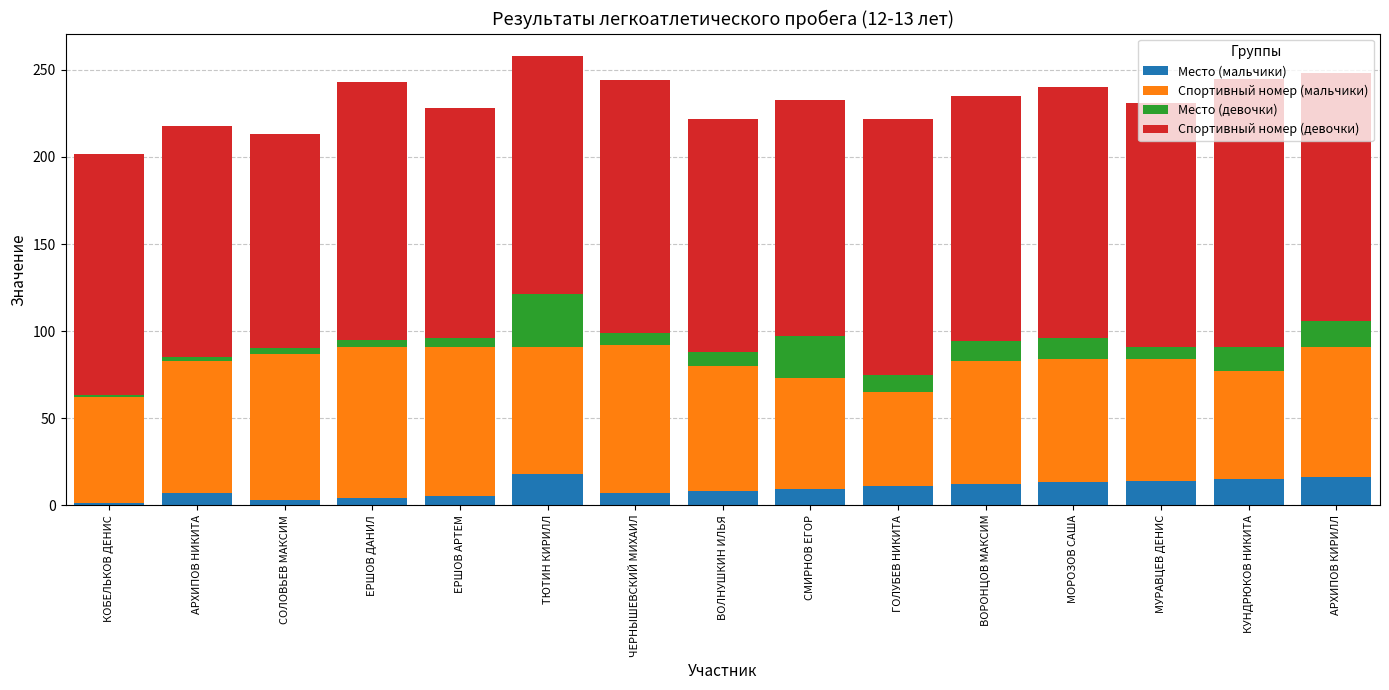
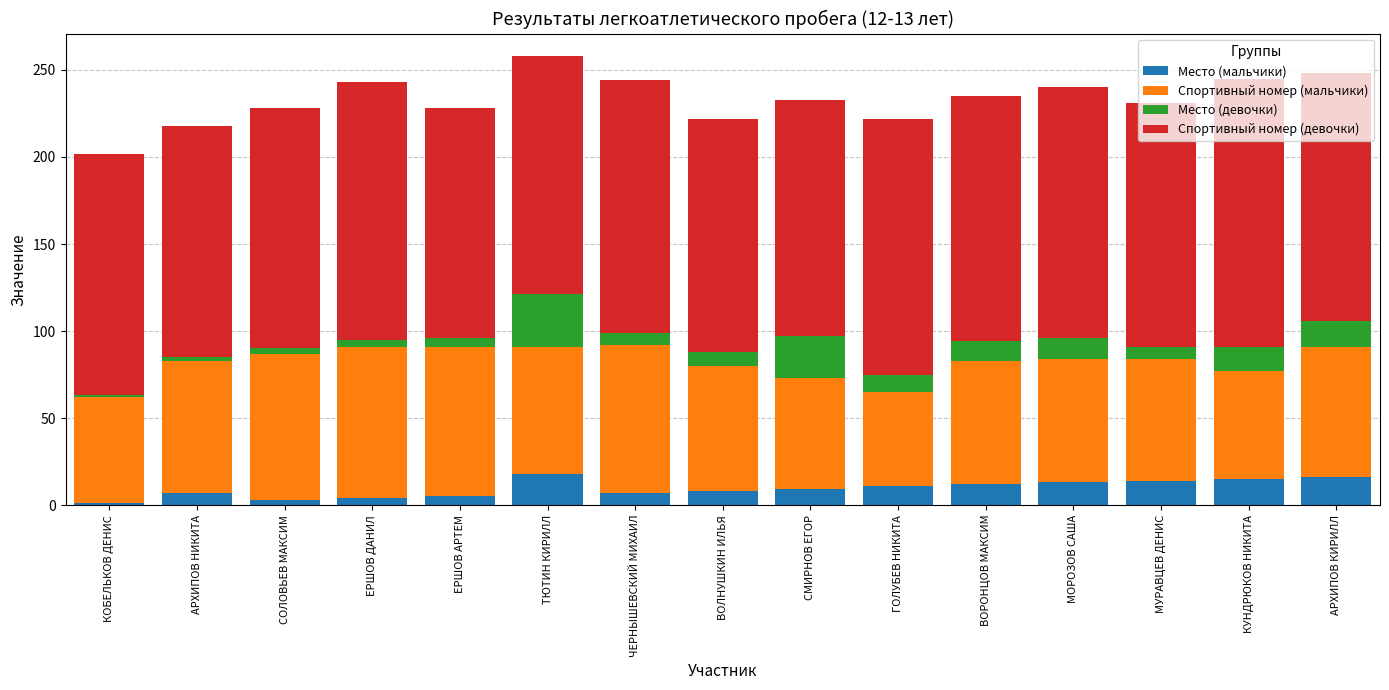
Спортивный номер (девочки), СОЛОВЬЕВ МАКСИМ: 123 -> 138
